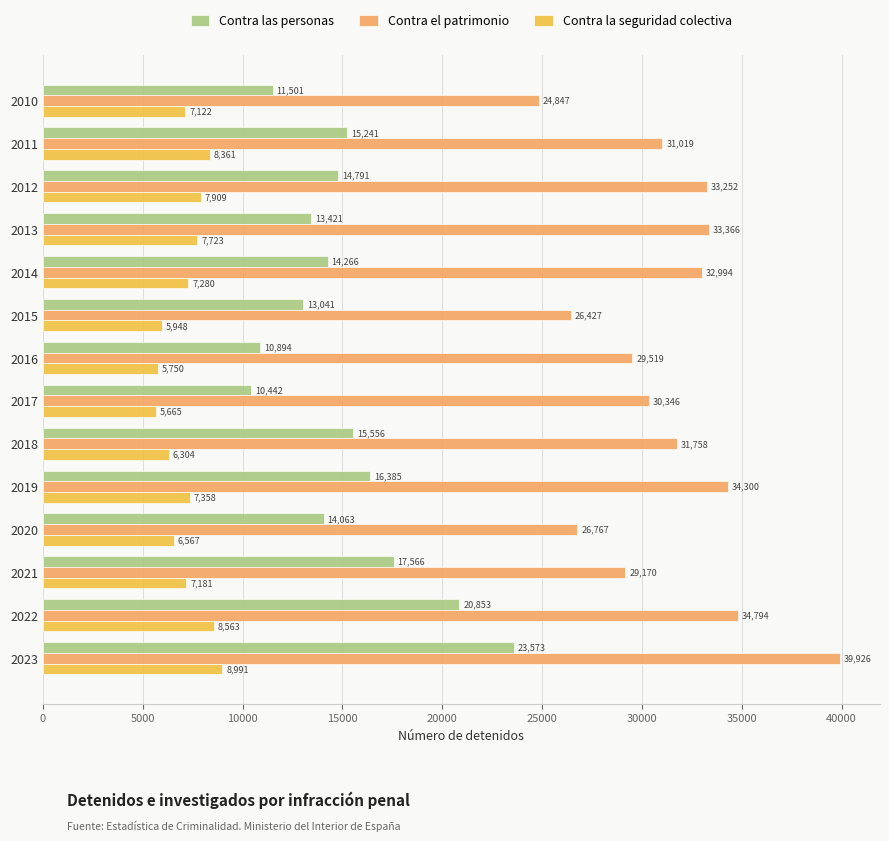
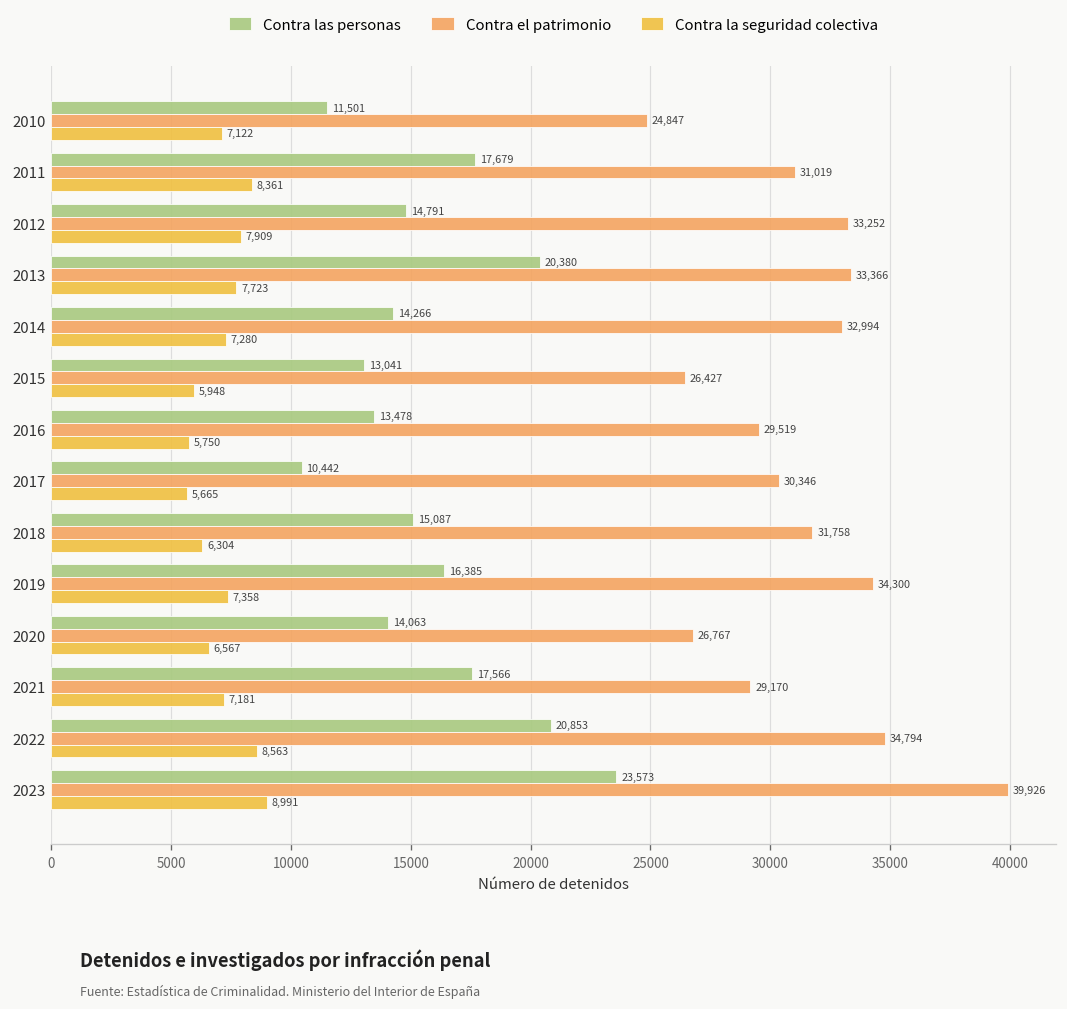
Contra las personas, 2011: 15,241 -> 17,679
Contra las personas, 2013: 13,421 -> 20,380
Contra las personas, 2016: 10,894 -> 13,478
Contra las personas, 2018: 15,556 -> 15,087
